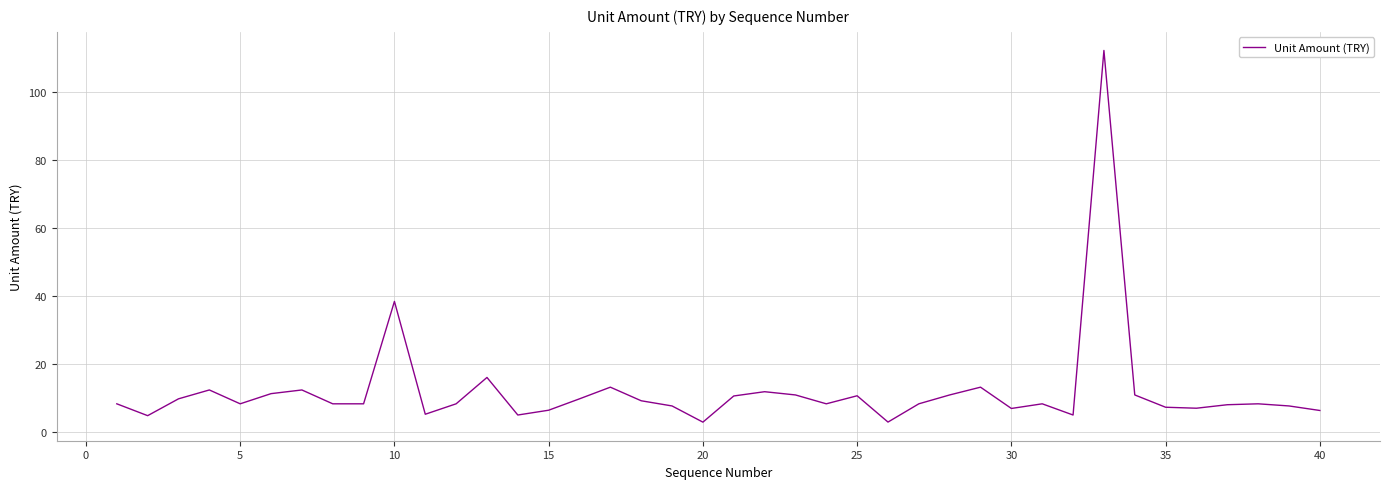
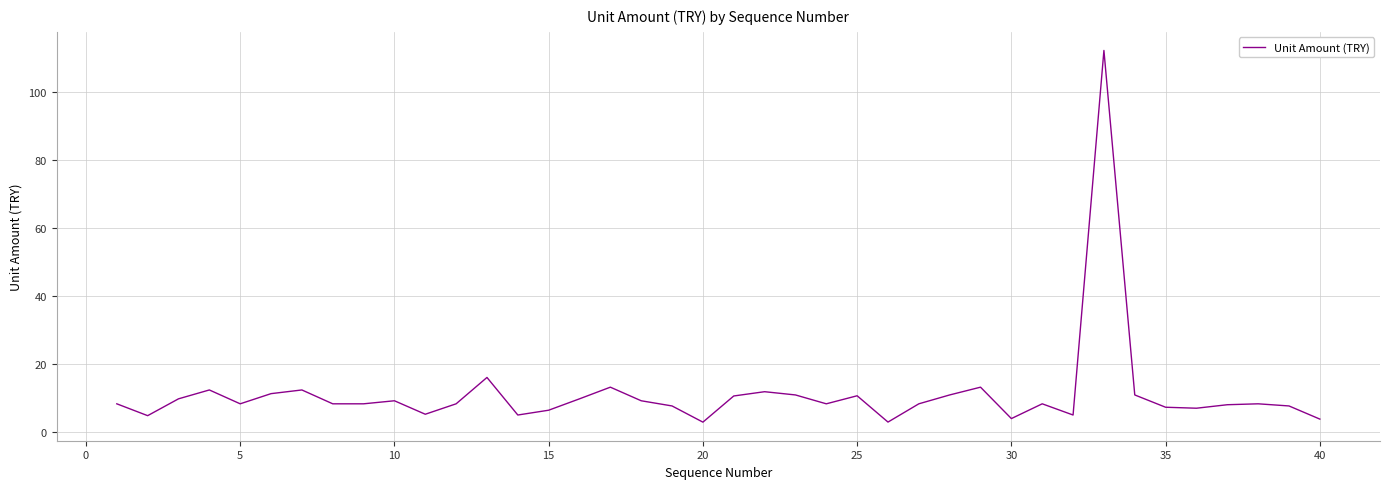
10: 38 -> 9
30: 7 -> 4
40: 6 -> 4
